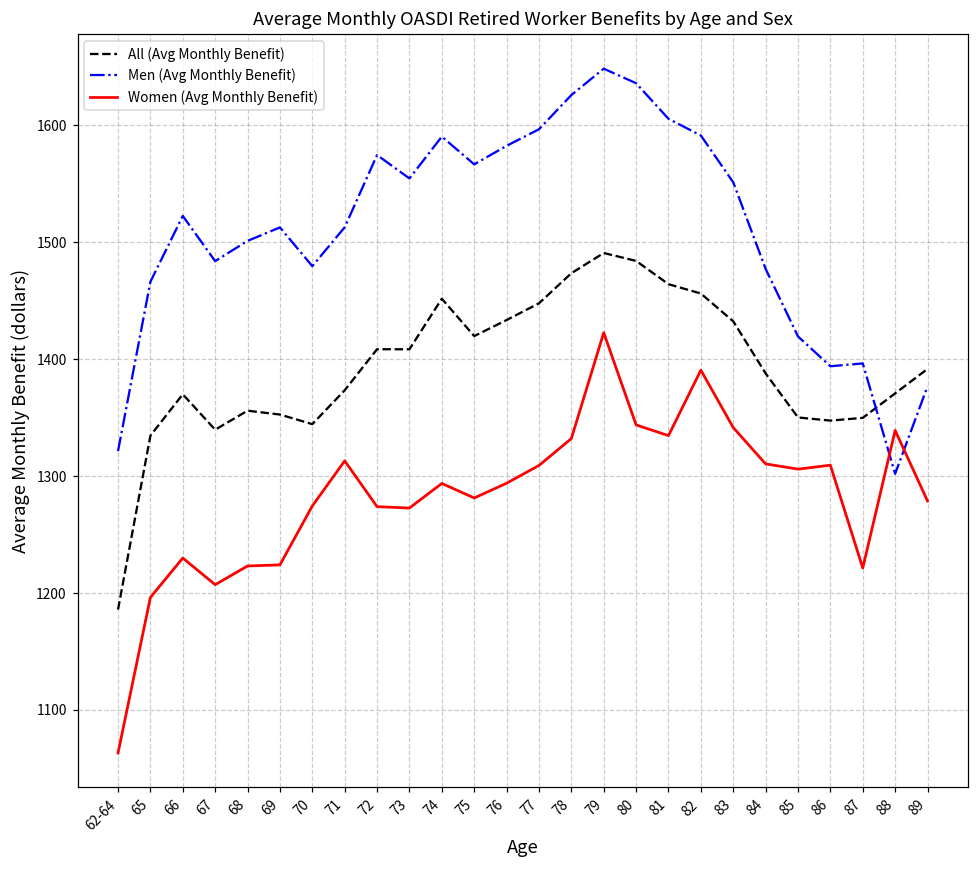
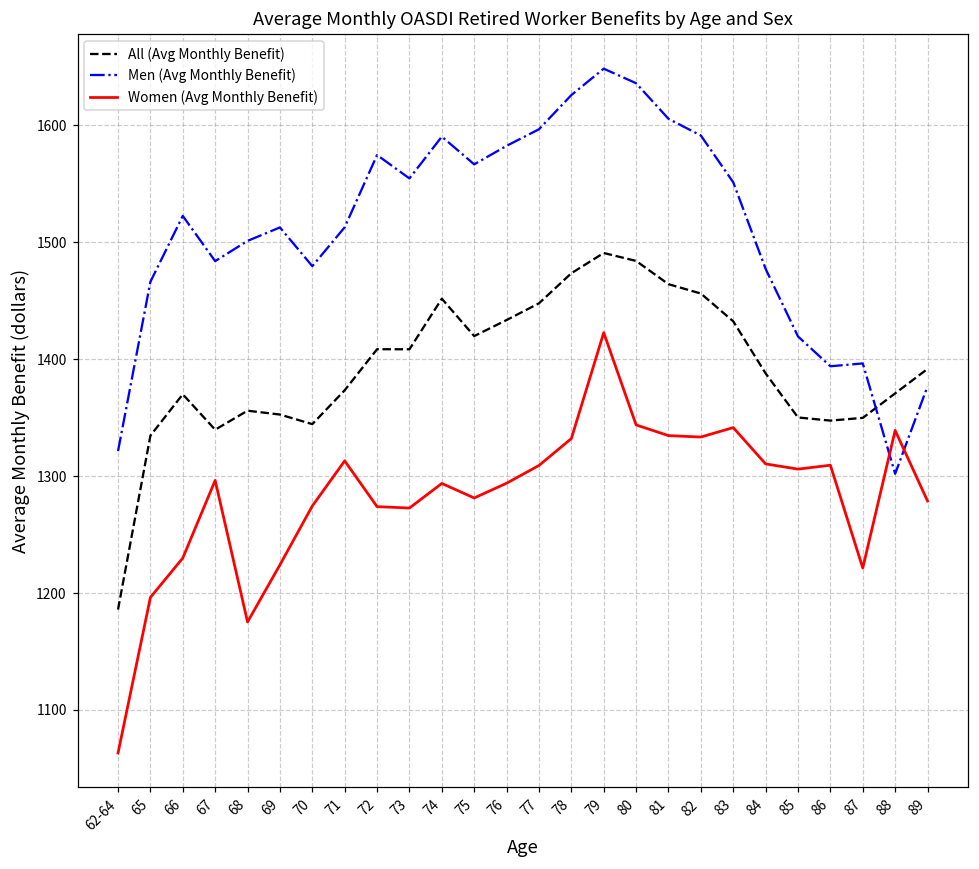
Women (Avg Monthly Benefit), 67: 1207 -> 1296
Women (Avg Monthly Benefit), 68: 1223 -> 1175
Women (Avg Monthly Benefit), 82: 1391 -> 1333
